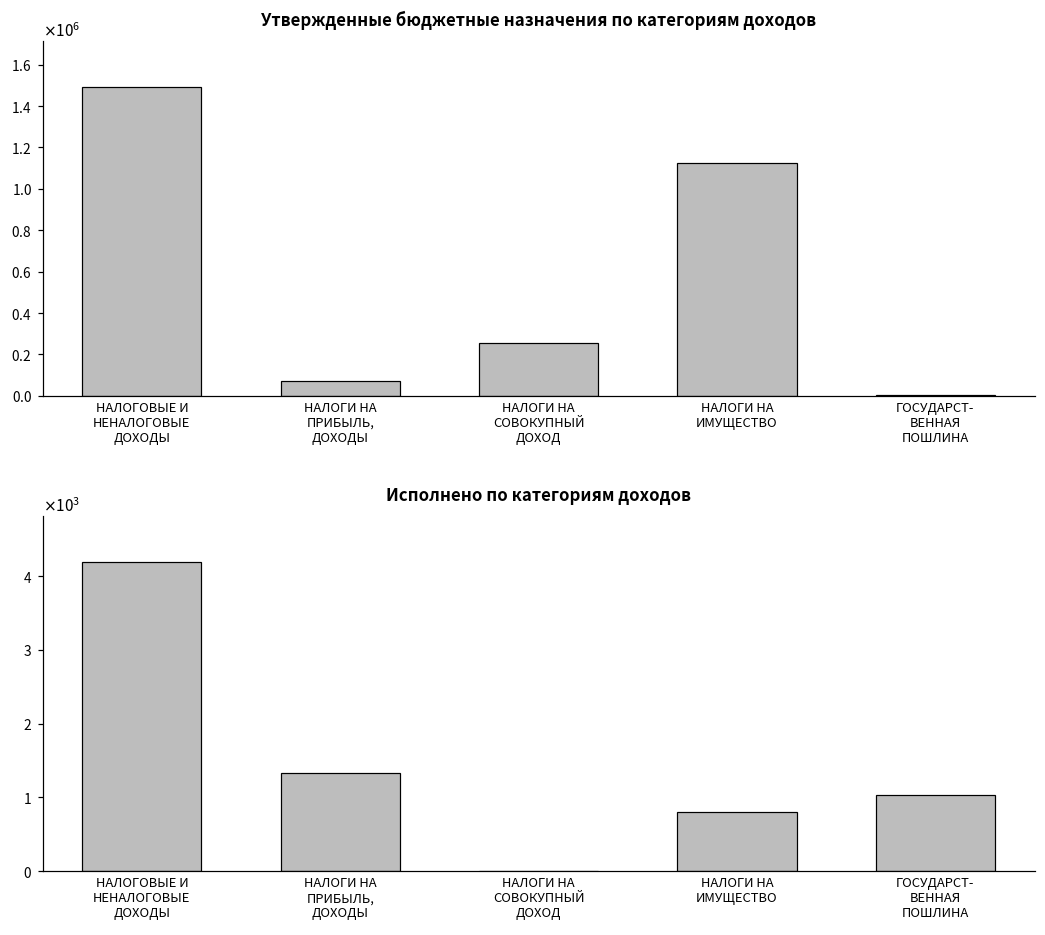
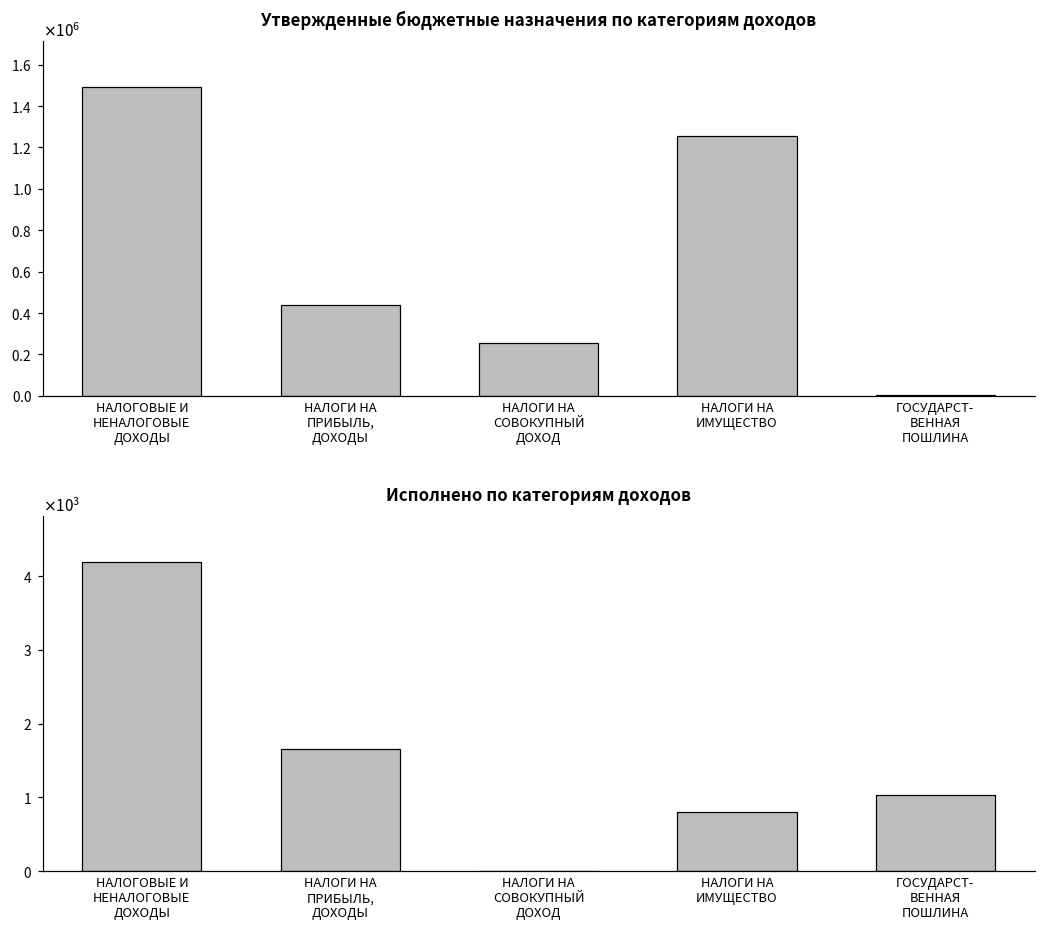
Утвержденные бюджетные назначения по категориям доходов, НАЛОГИ НА ПРИБЫЛЬ, ДОХОДЫ: 70000 -> 440000
Утвержденные бюджетные назначения по категориям доходов, НАЛОГИ НА ИМУЩЕСТВО: 1120000 -> 1250000
Исполнено по категориям доходов, НАЛОГИ НА ПРИБЫЛЬ, ДОХОДЫ: 1300 -> 1700
